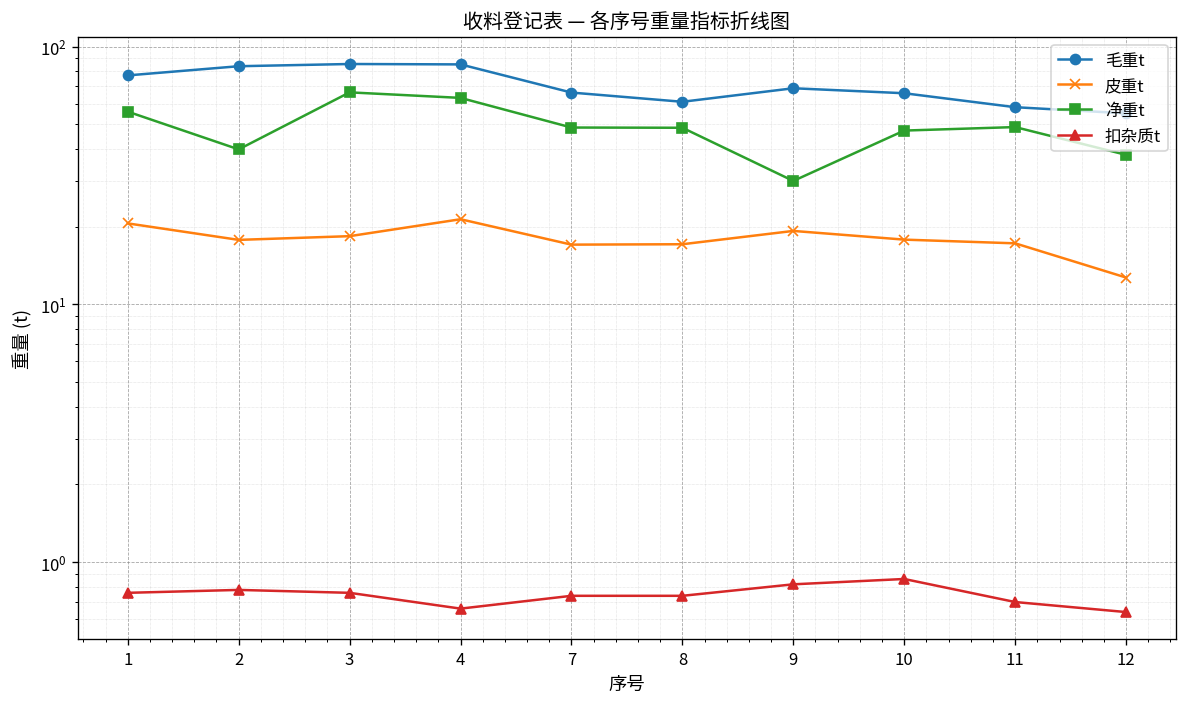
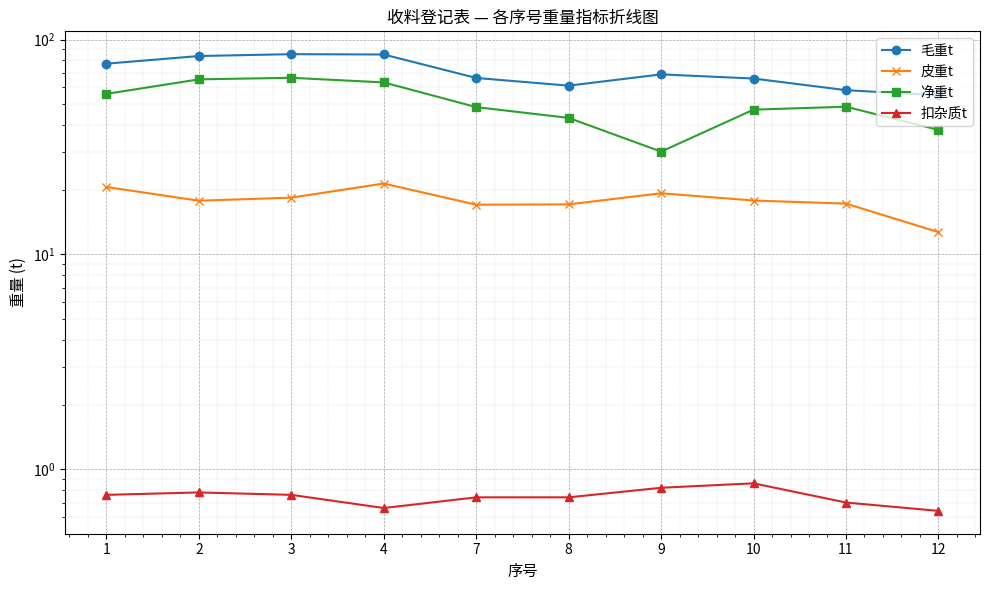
净重t, 2: 40 -> 65
净重t, 8: 48 -> 43
